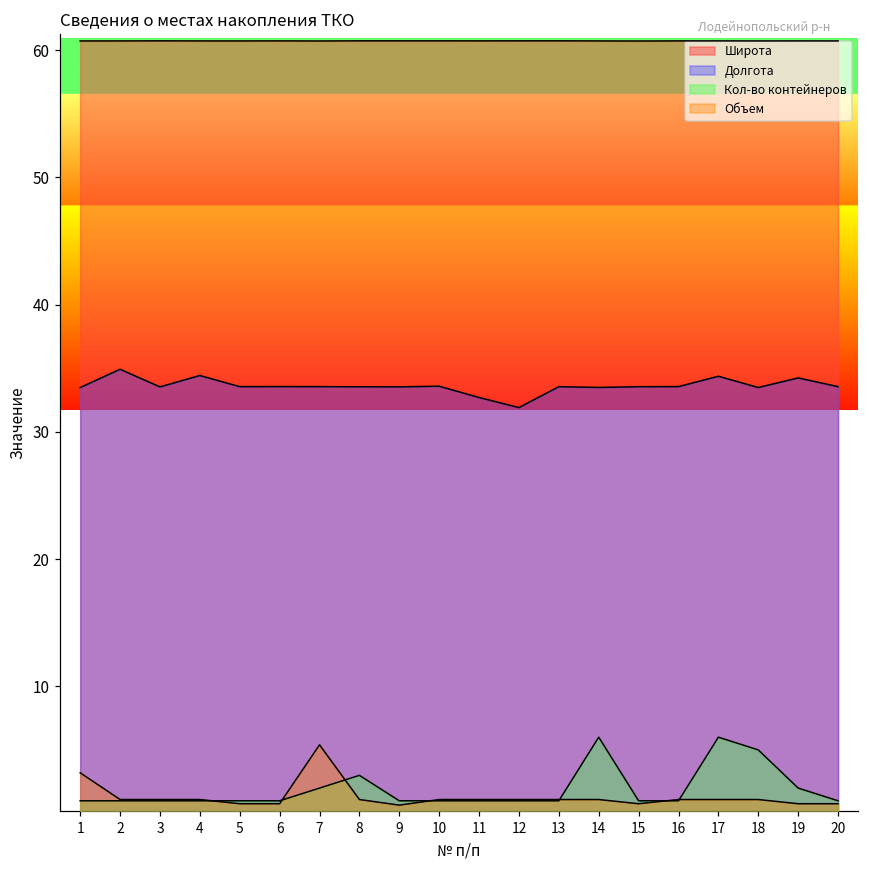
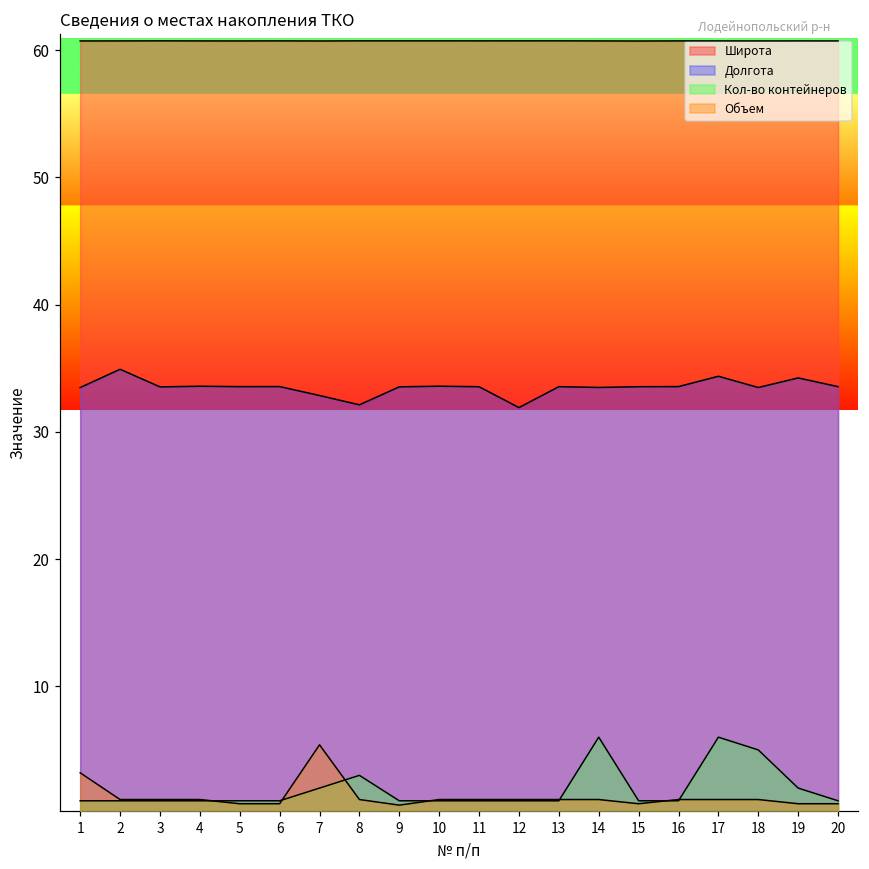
Долгота, 4: 34.4 -> 33.6
Долгота, 7: 33.6 -> 32.9
Долгота, 8: 33.5 -> 32.1
Долгота, 11: 32.7 -> 33.5
